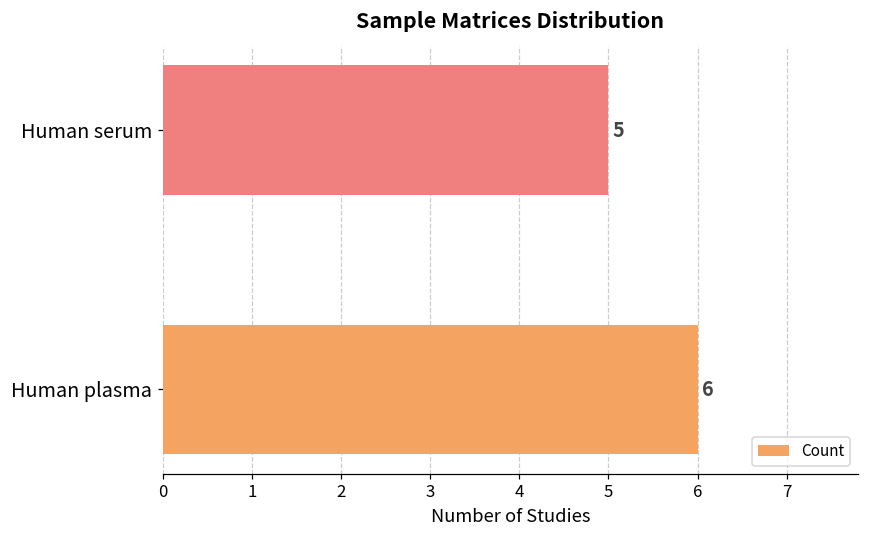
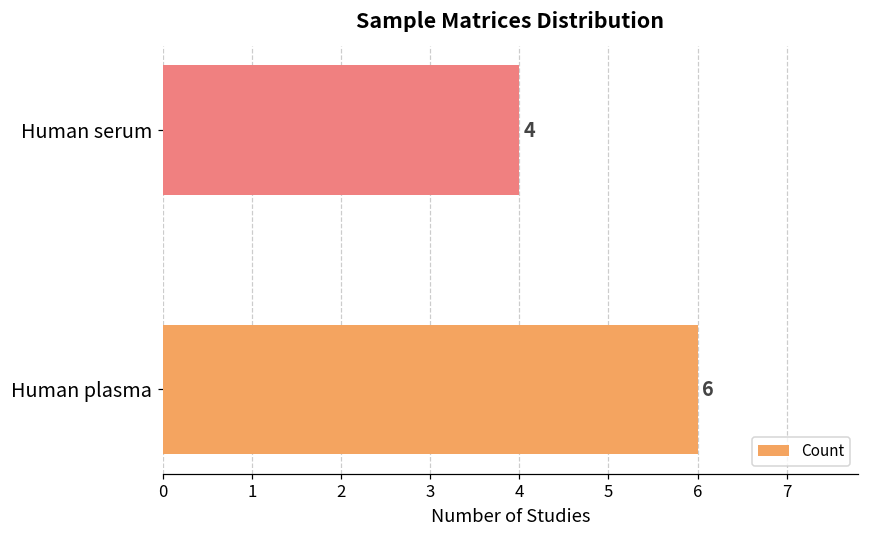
Human serum: 5 -> 4
